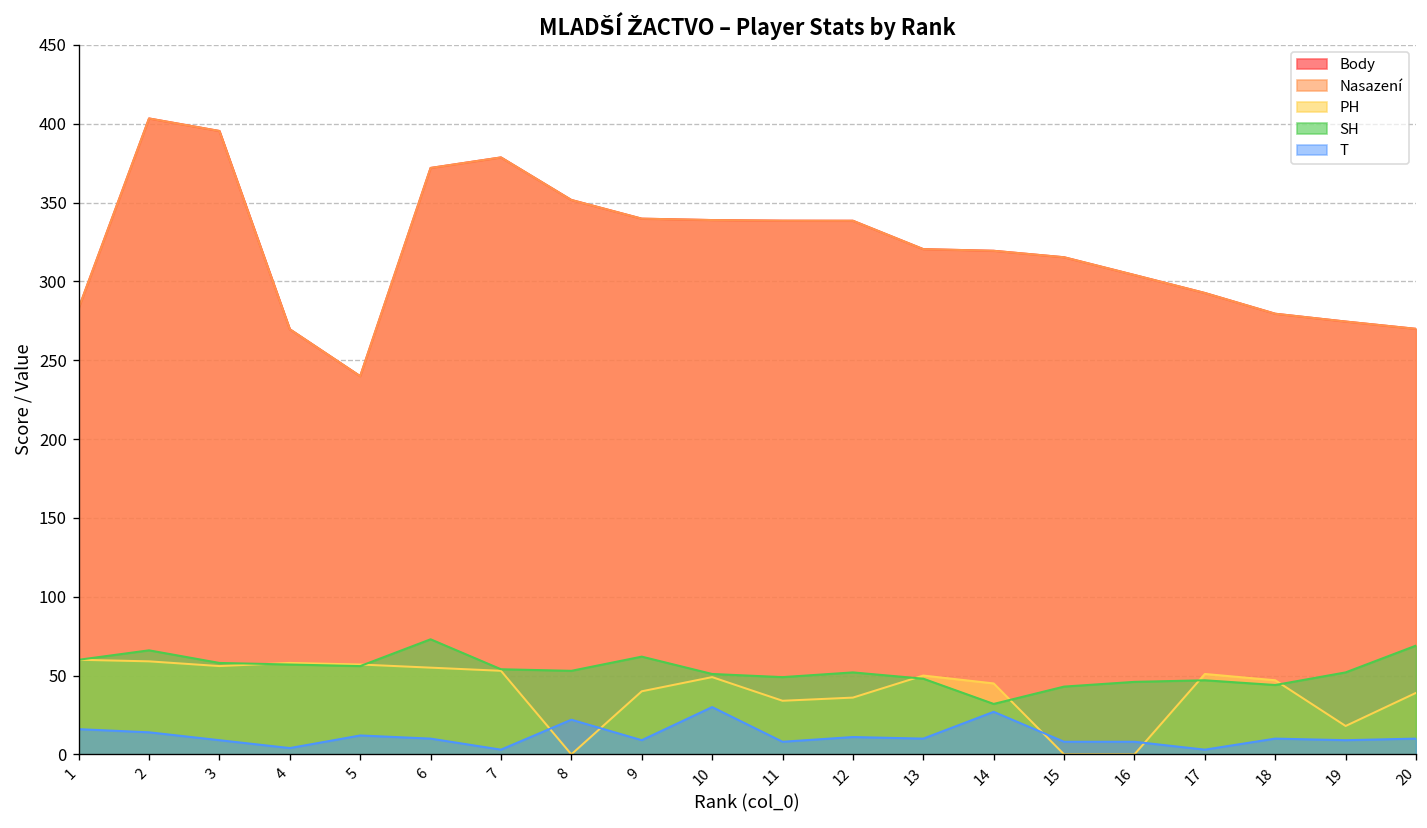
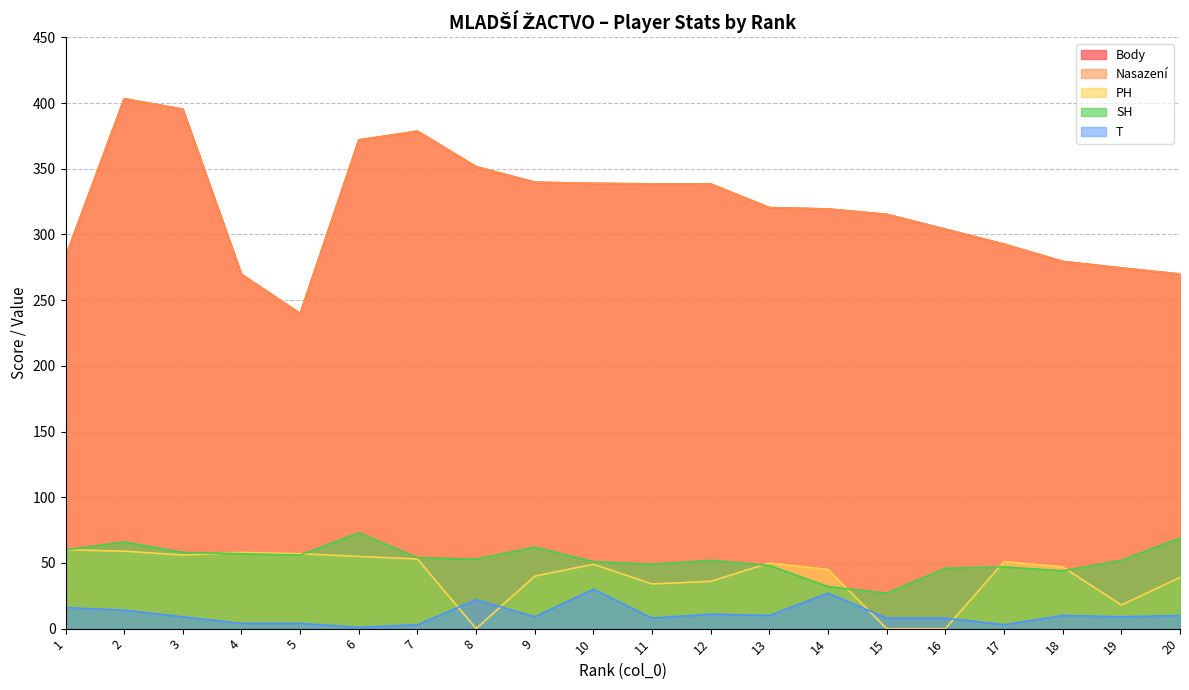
T, 5: 12 -> 4
T, 6: 10 -> 1
SH, 15: 43 -> 27
